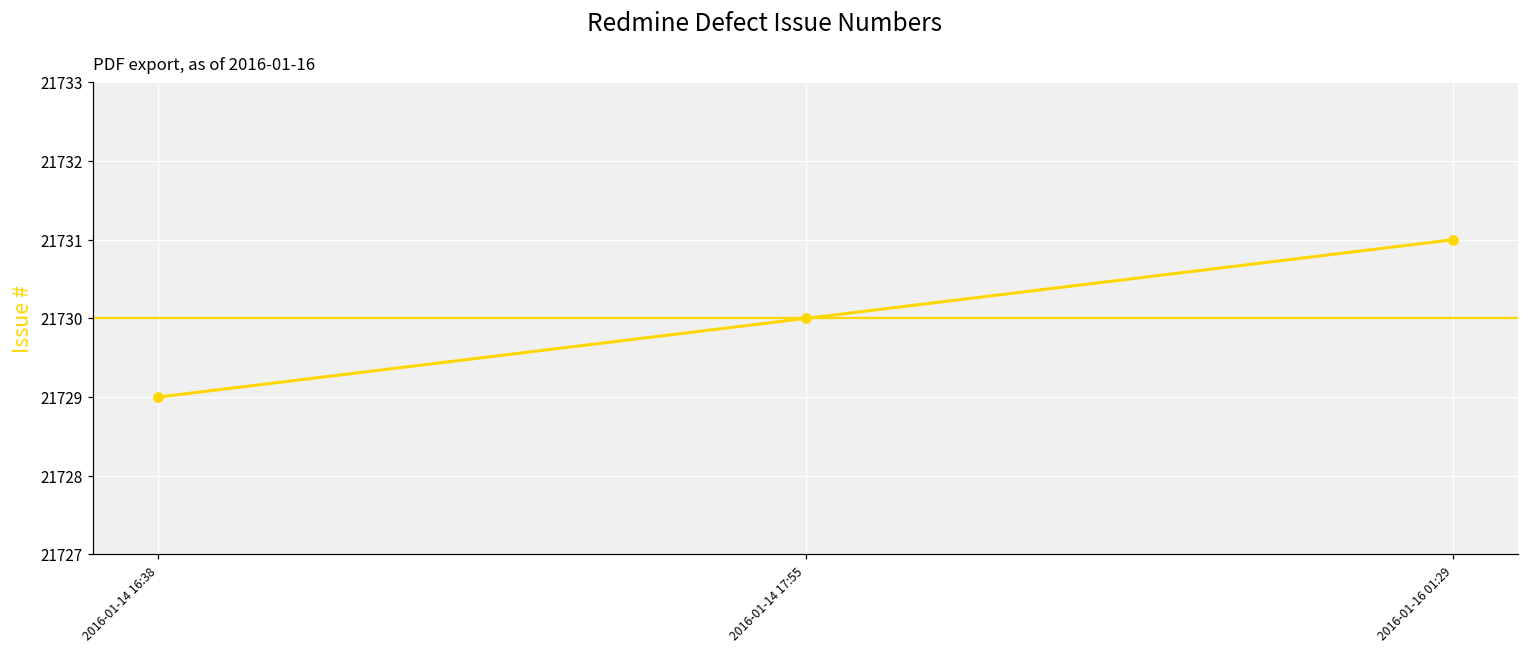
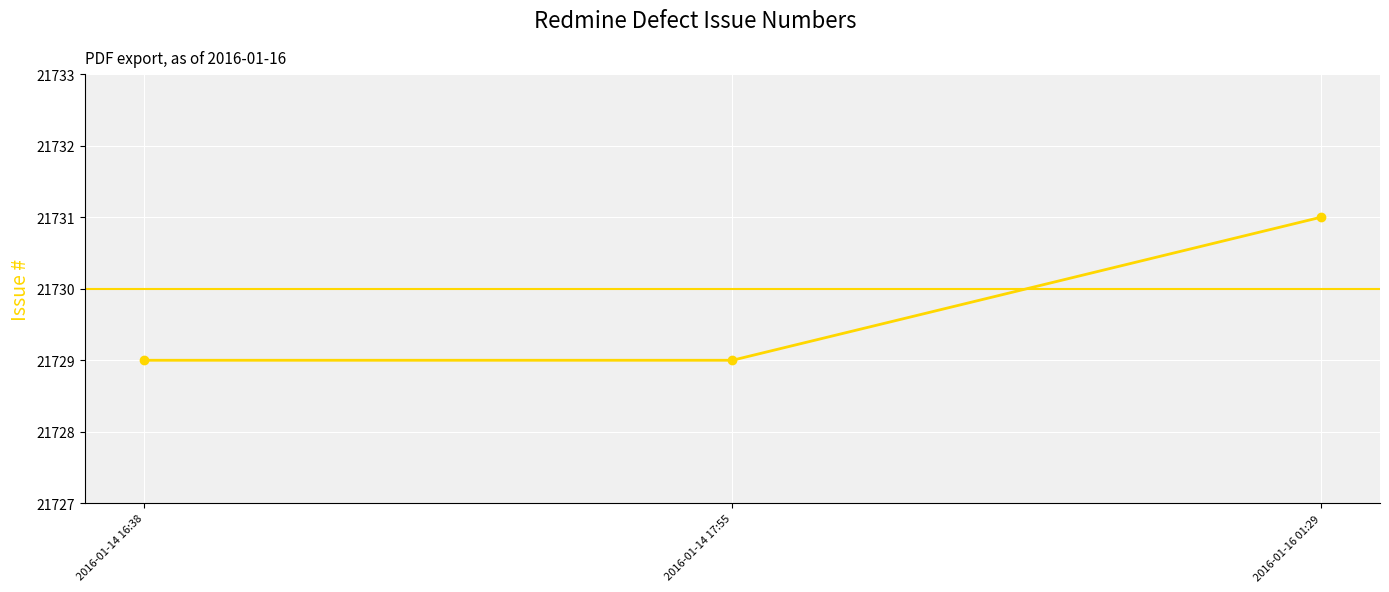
2016-01-14 17:55: 21730 -> 21729
